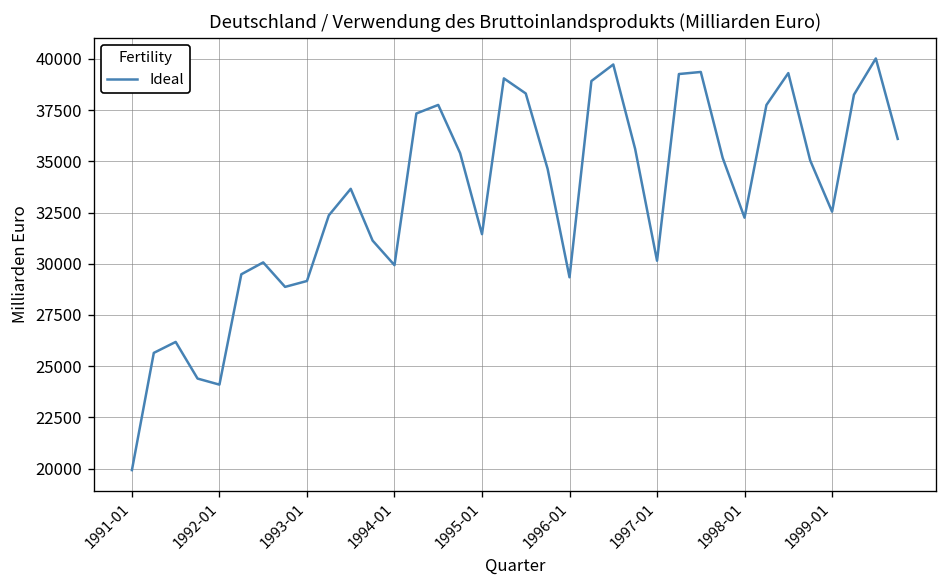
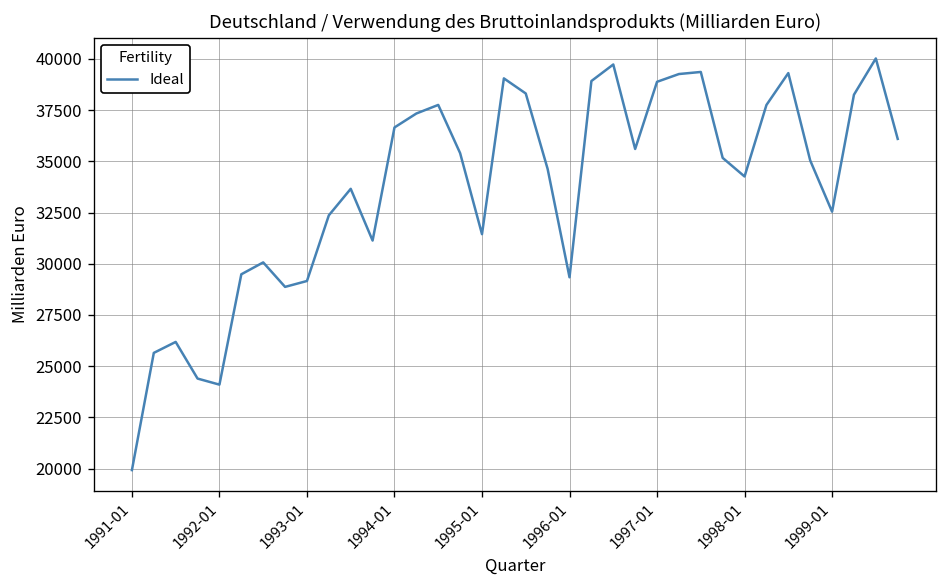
1994-01: 29900 -> 36700
1997-01: 30100 -> 38900
1998-01: 32200 -> 34300
